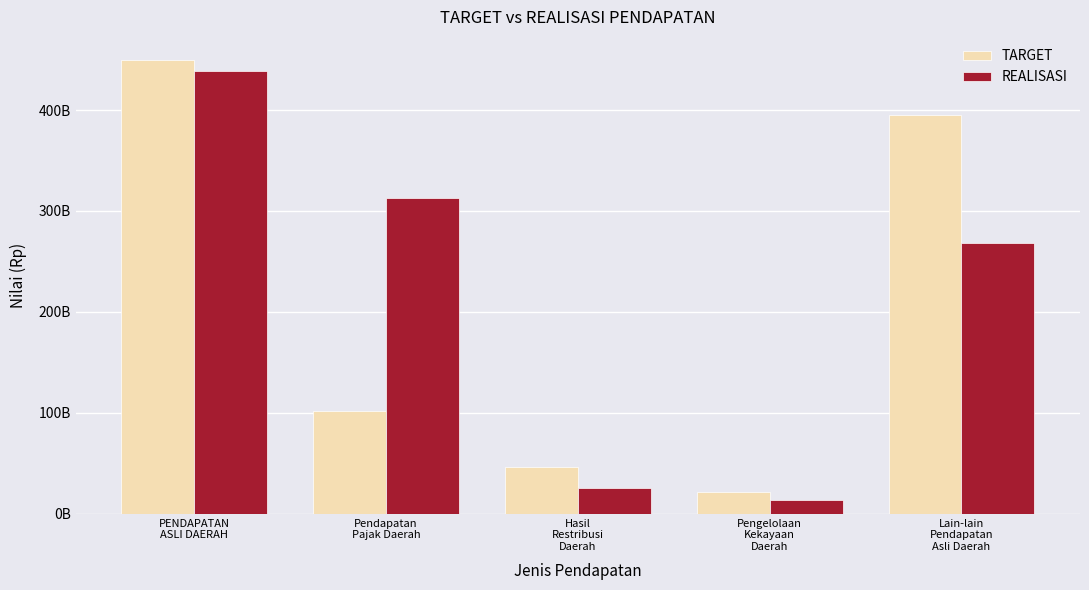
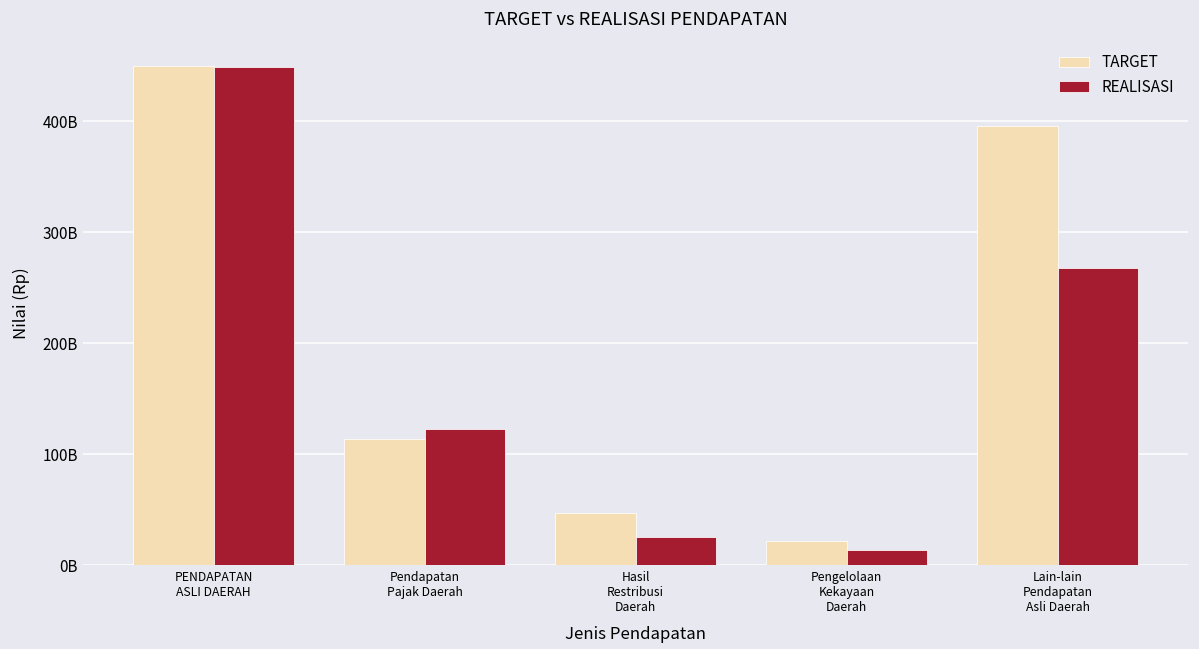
REALISASI, PENDAPATAN ASLI DAERAH: 438000000000 -> 449000000000
TARGET, Pendapatan Pajak Daerah: 102000000000 -> 114000000000
REALISASI, Pendapatan Pajak Daerah: 313000000000 -> 123000000000
